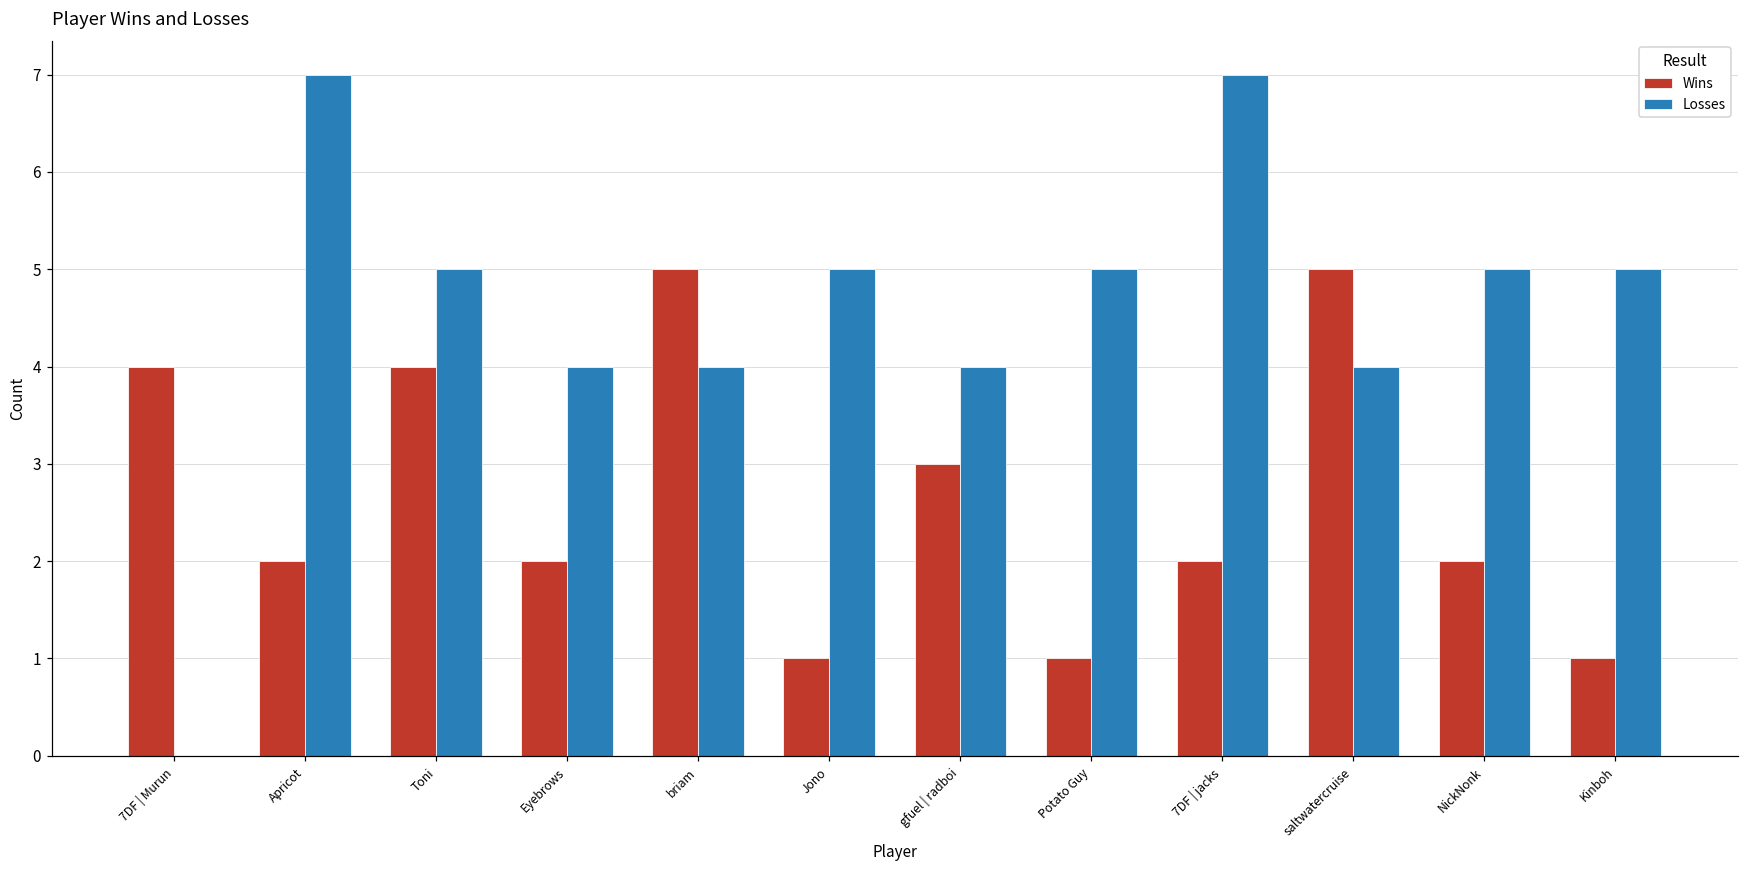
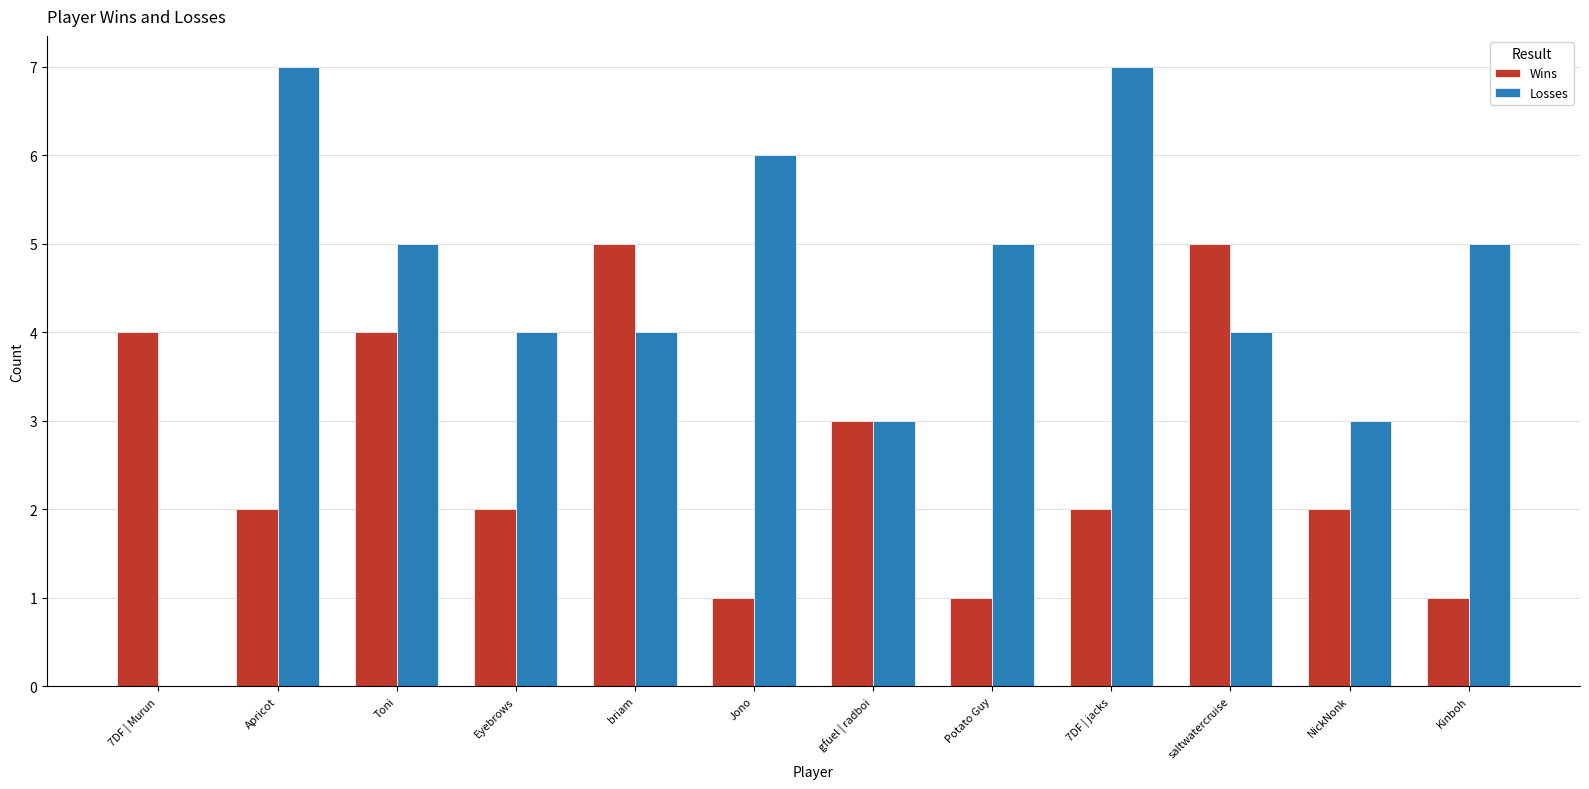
Losses, Jono: 5 -> 6
Losses, gfuel | radboi: 4 -> 3
Losses, NickNonk: 5 -> 3
